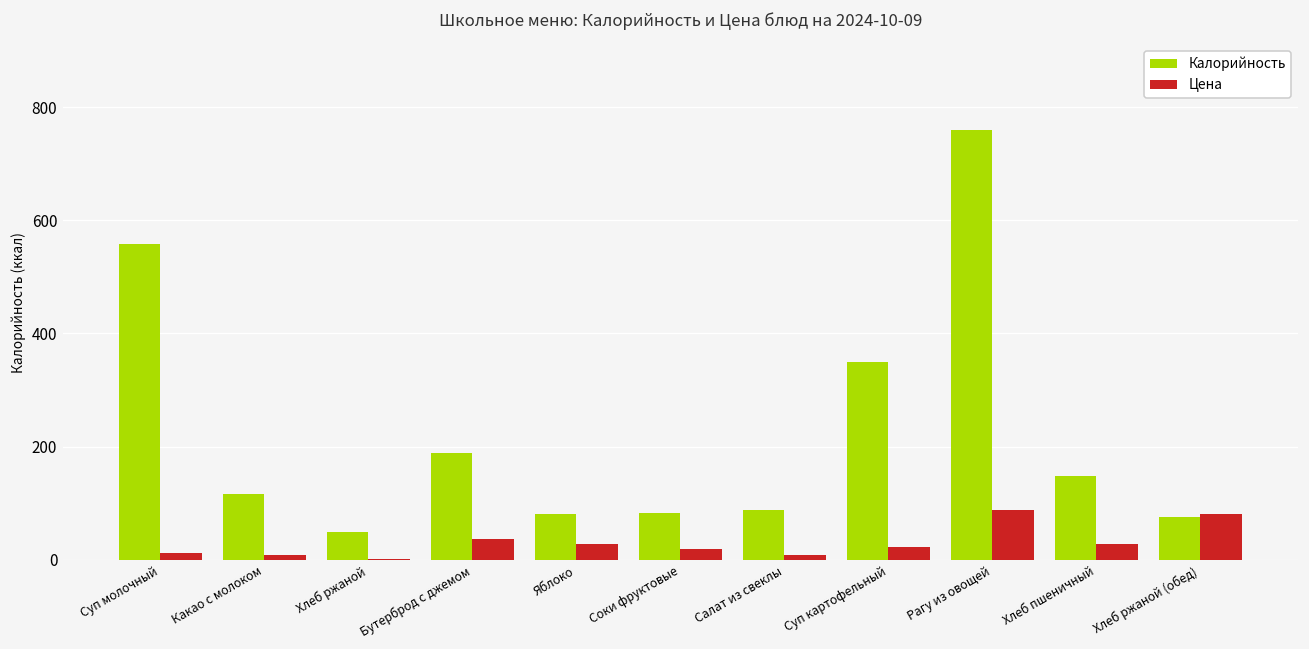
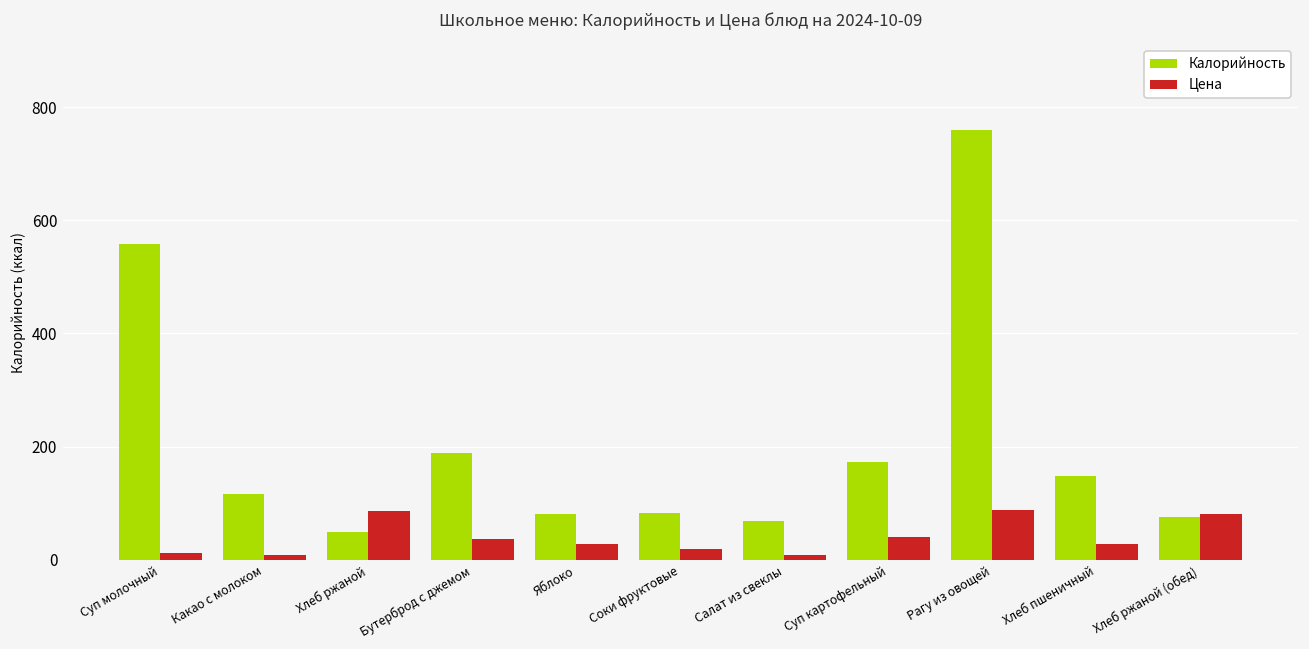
Цена, Хлеб ржаной: 0 -> 90
Калорийность, Салат из свеклы: 90 -> 70
Калорийность, Суп картофельный: 350 -> 170
Цена, Суп картофельный: 20 -> 40
